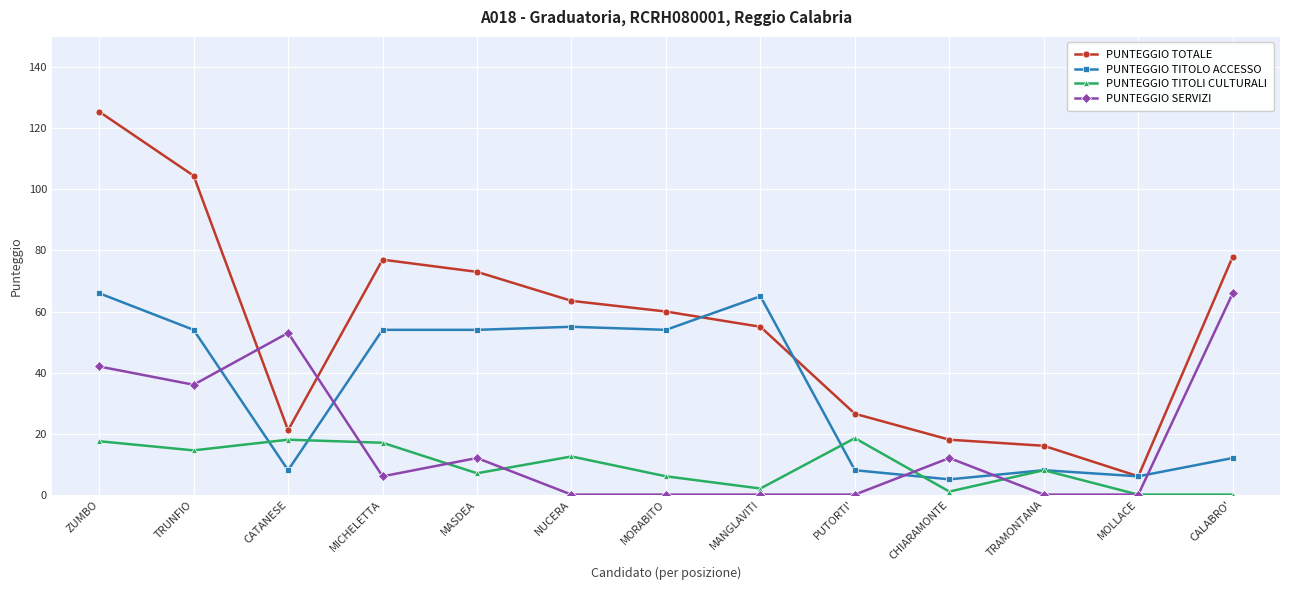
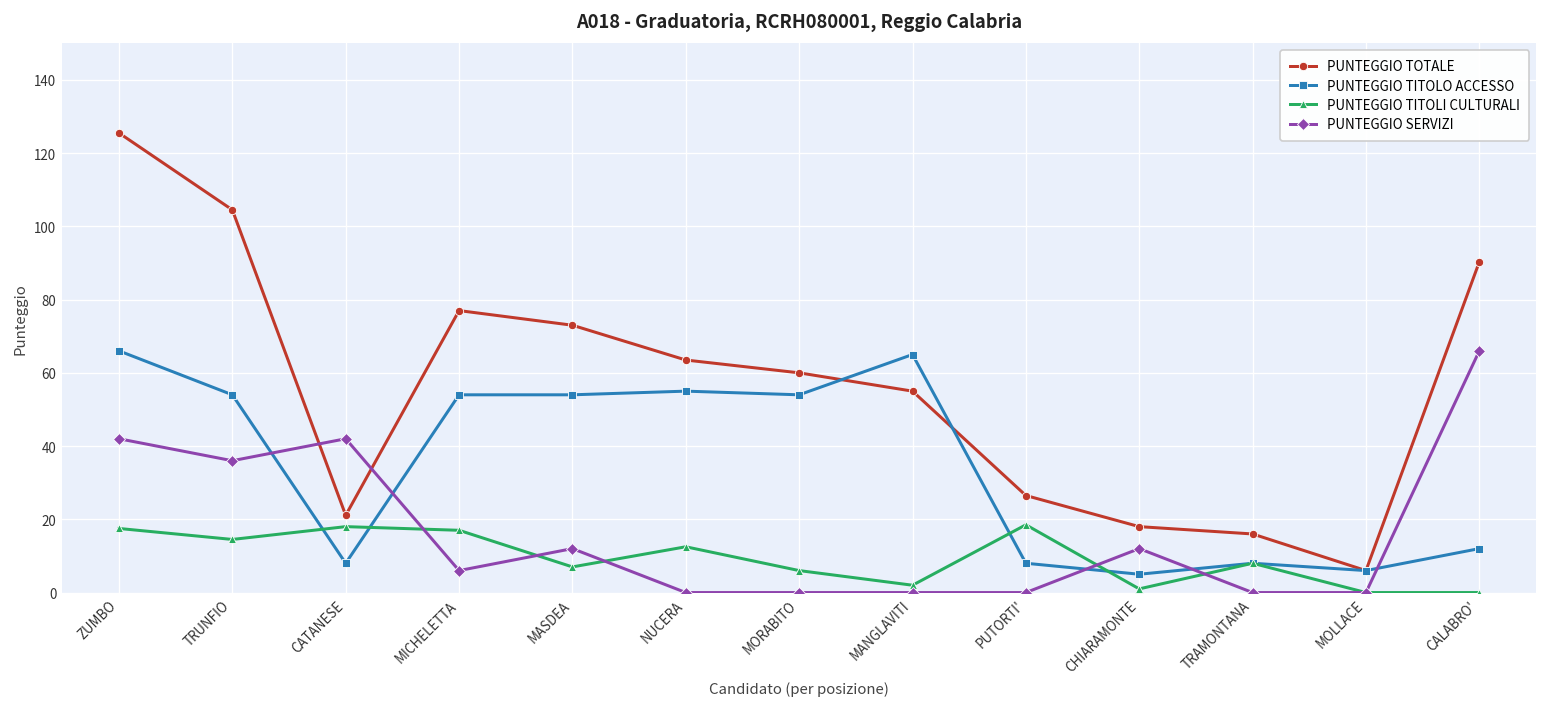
PUNTEGGIO SERVIZI, CATANESE: 53 -> 42
PUNTEGGIO TOTALE, CALABRO': 78 -> 90
